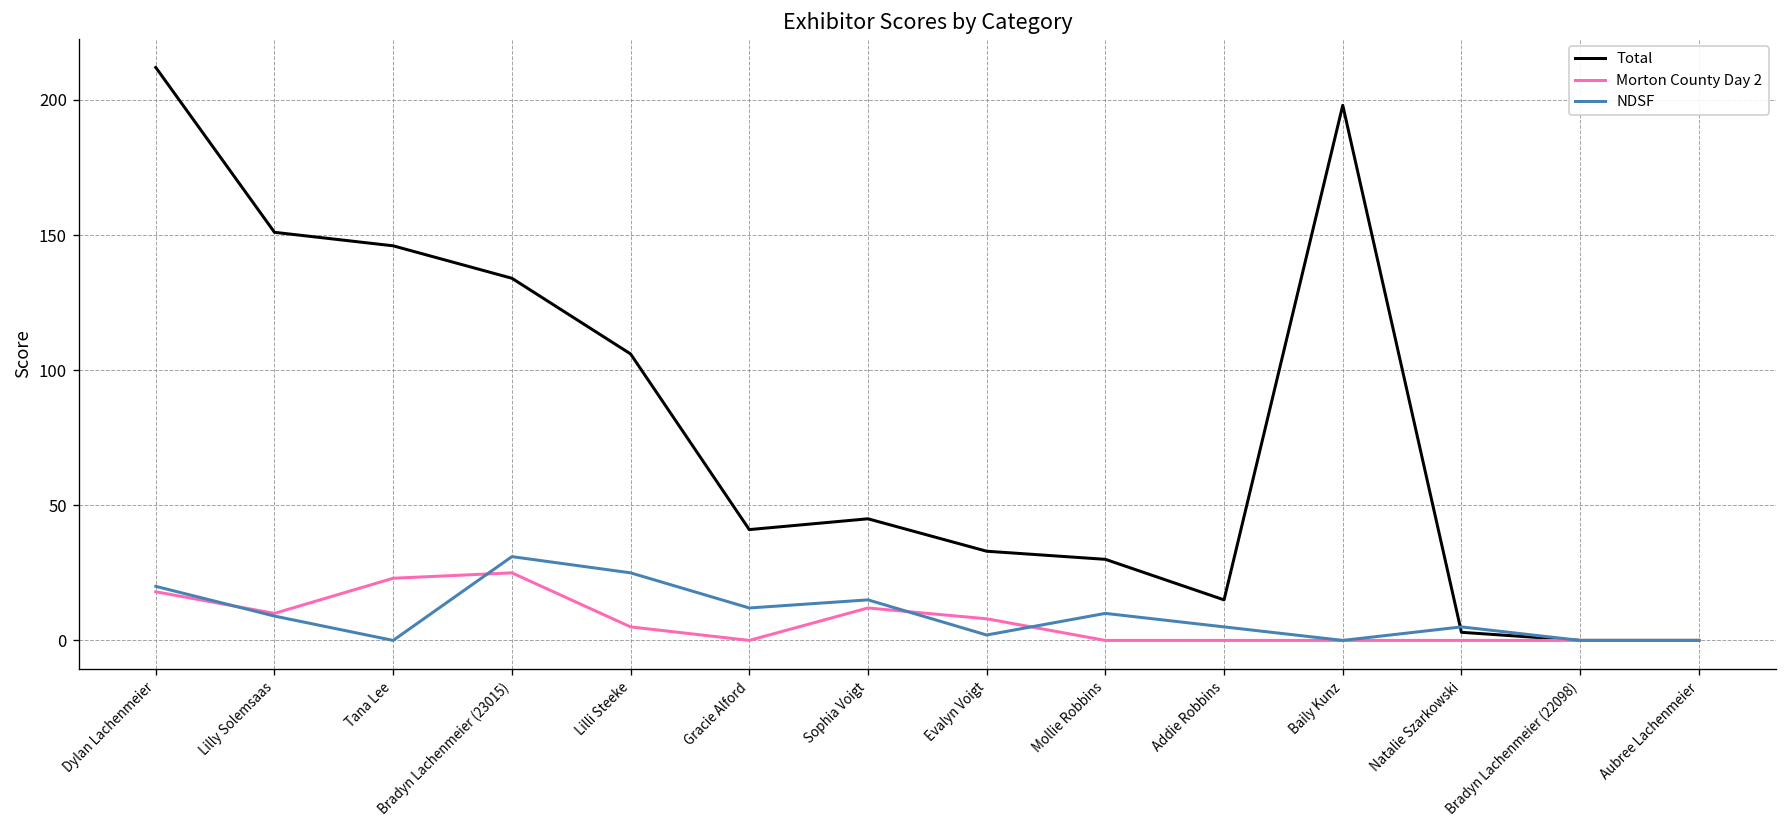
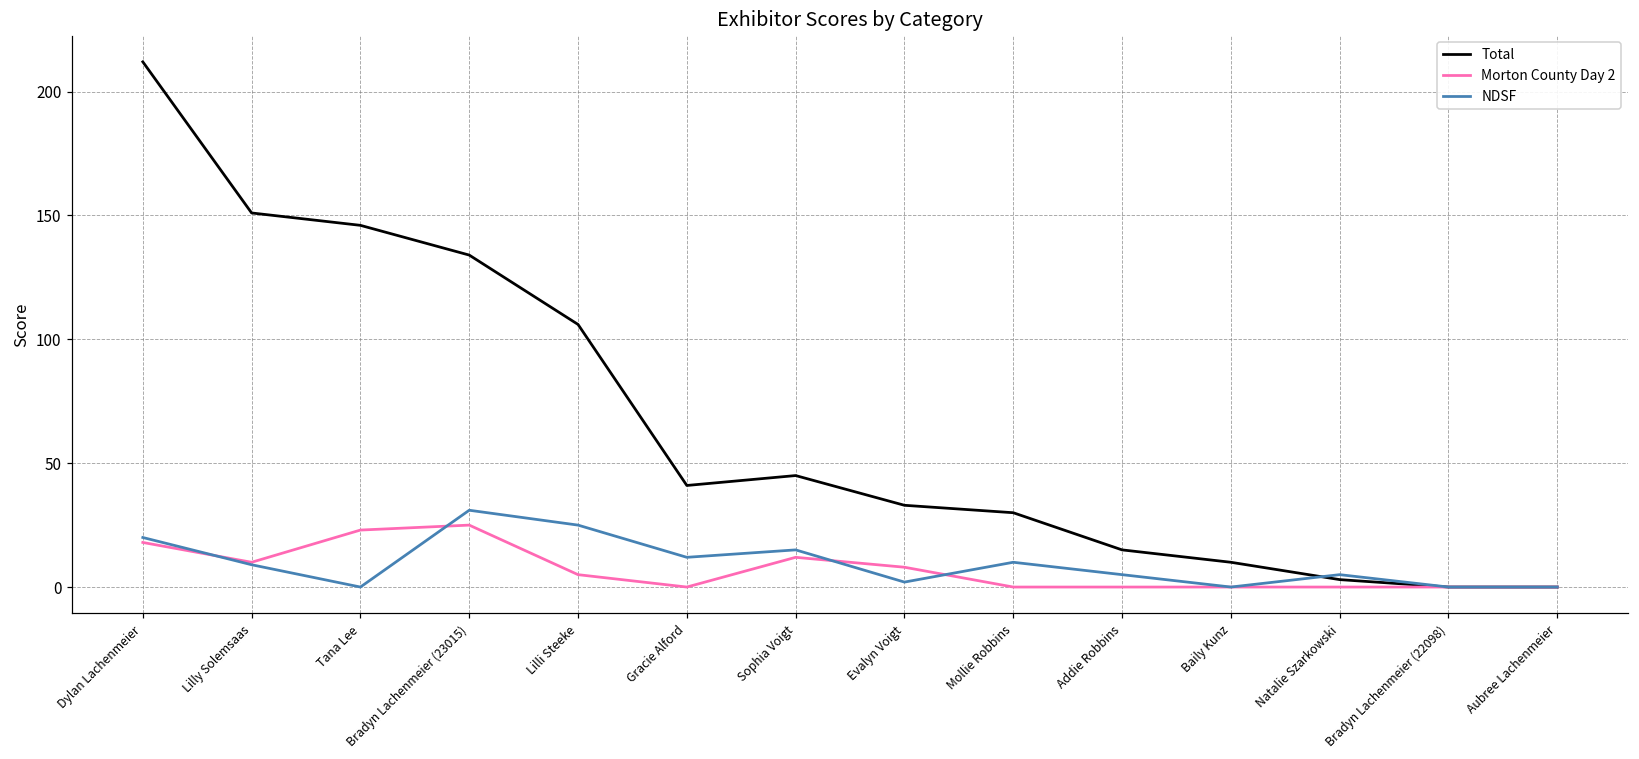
Total, Baily Kunz: 198 -> 10
